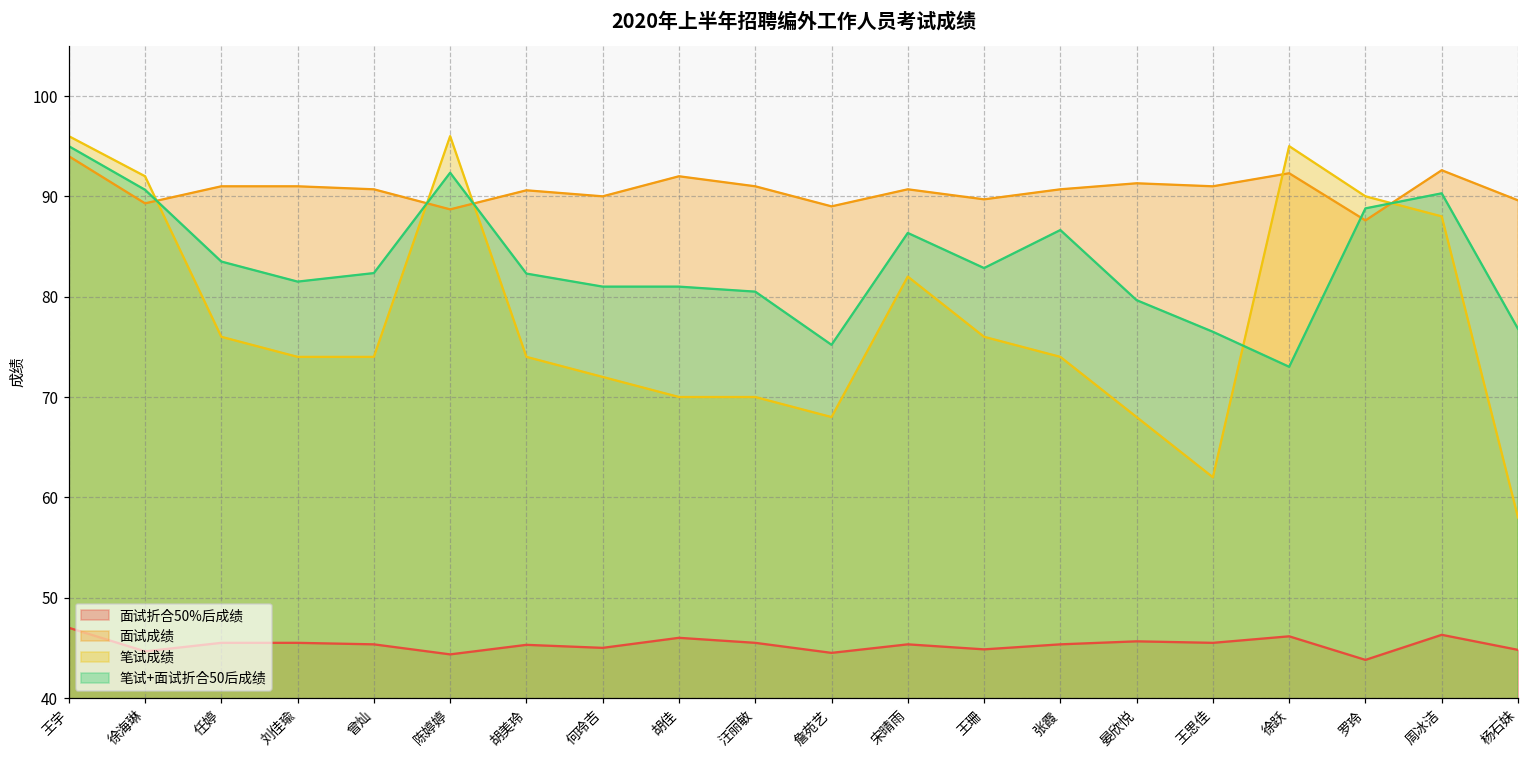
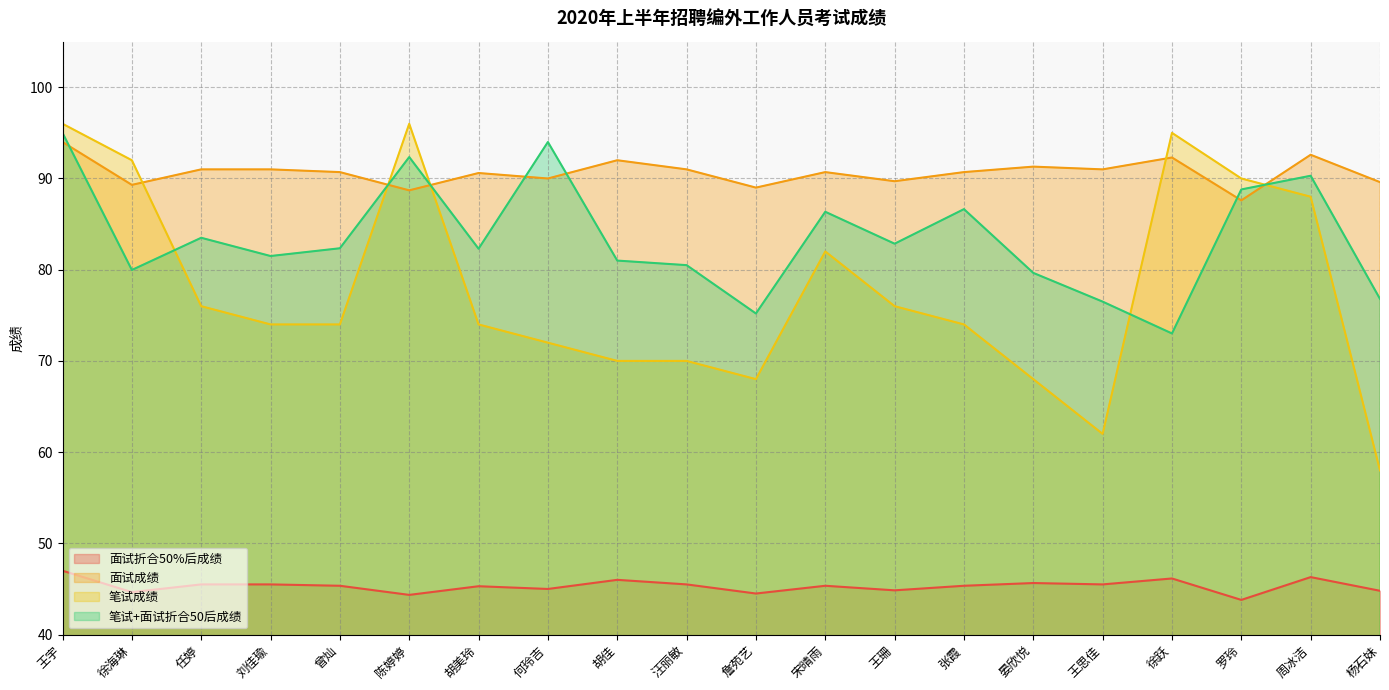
笔试+面试折合50后成绩, 徐海琳: 91 -> 80
笔试+面试折合50后成绩, 何玲吉: 81 -> 94
